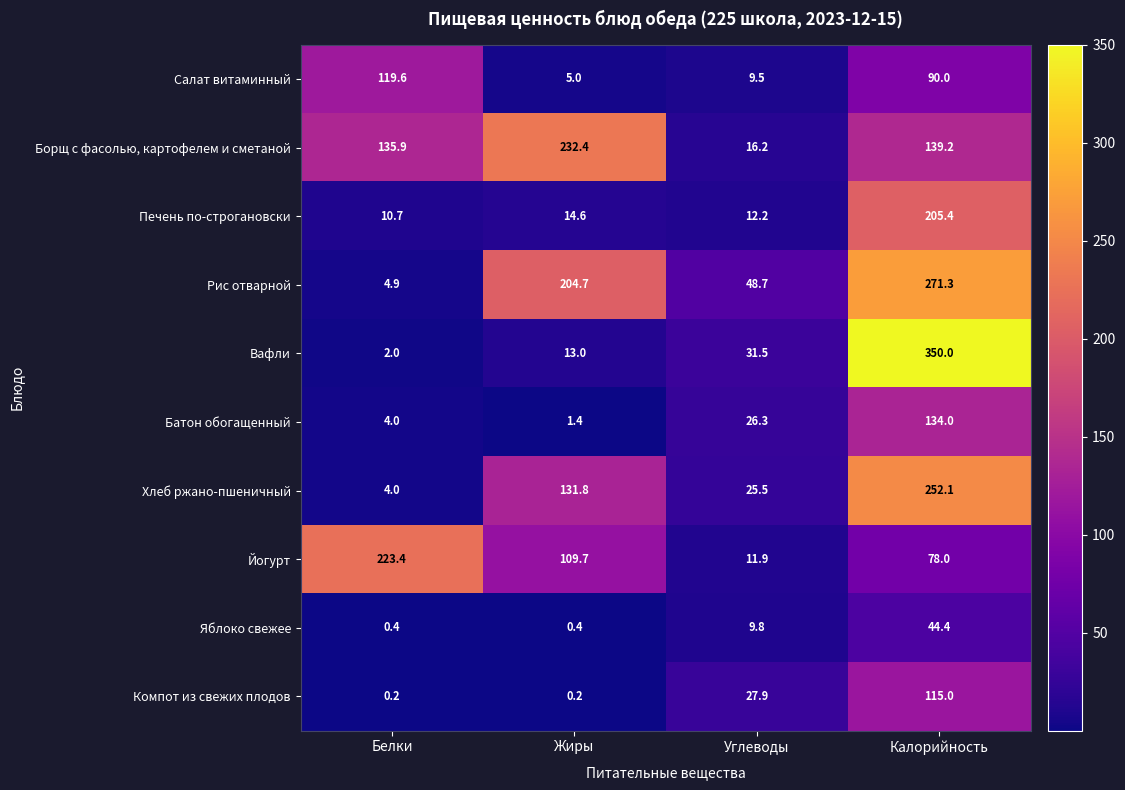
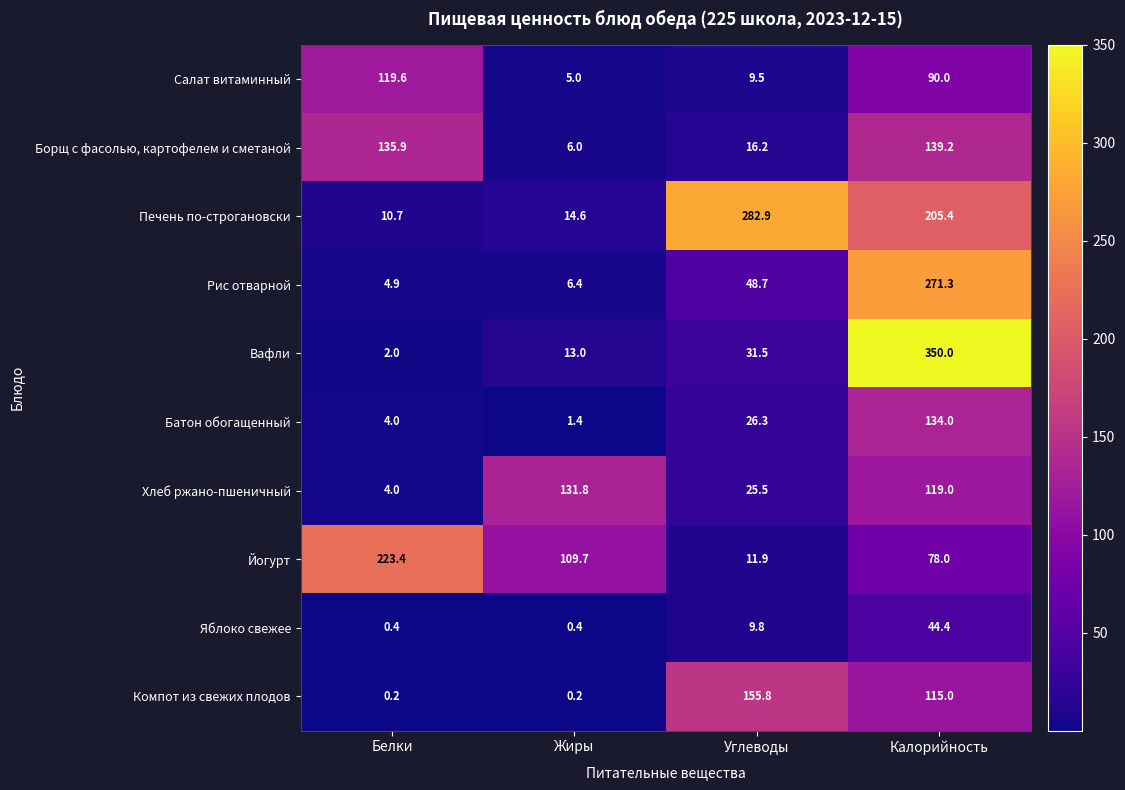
Борщ с фасолью, картофелем и сметаной, Жиры: 232.4 -> 6.0
Печень по-строгановски, Углеводы: 12.2 -> 282.9
Рис отварной, Жиры: 204.7 -> 6.4
Хлеб ржано-пшеничный, Калорийность: 252.1 -> 119.0
Компот из свежих плодов, Углеводы: 27.9 -> 155.8
